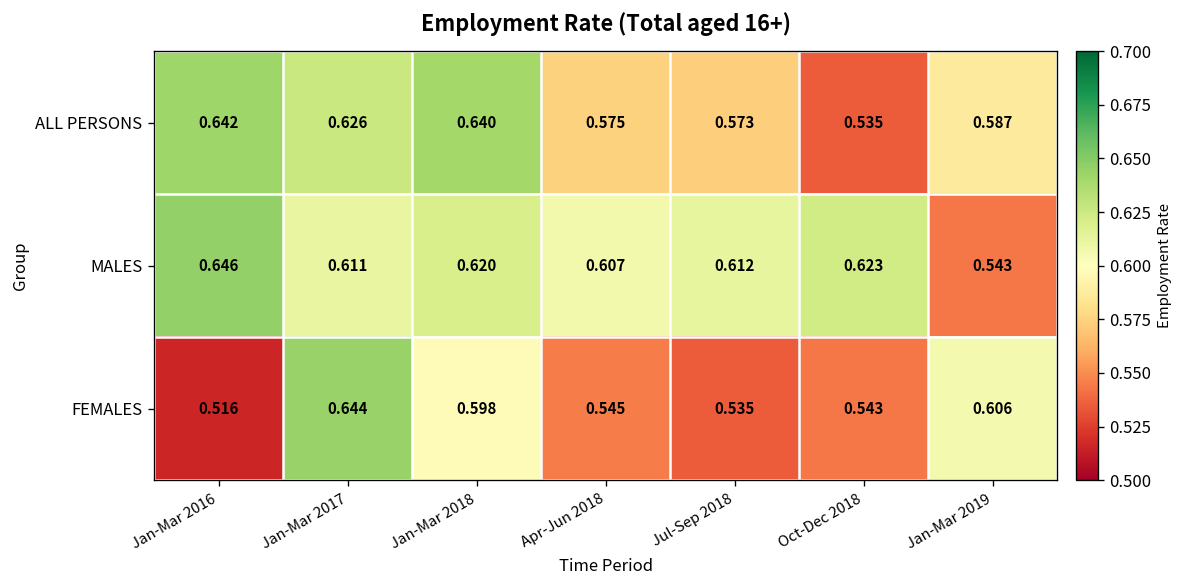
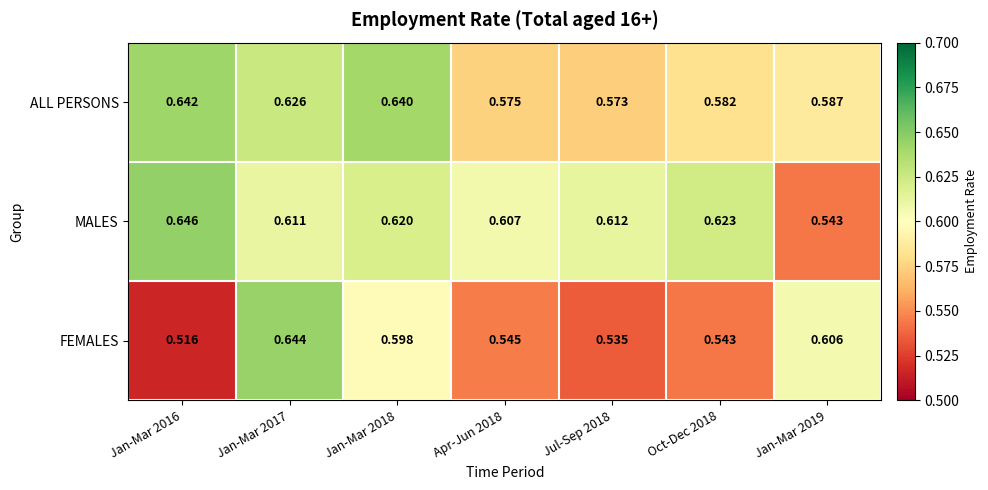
ALL PERSONS, Oct-Dec 2018: 0.535 -> 0.582
